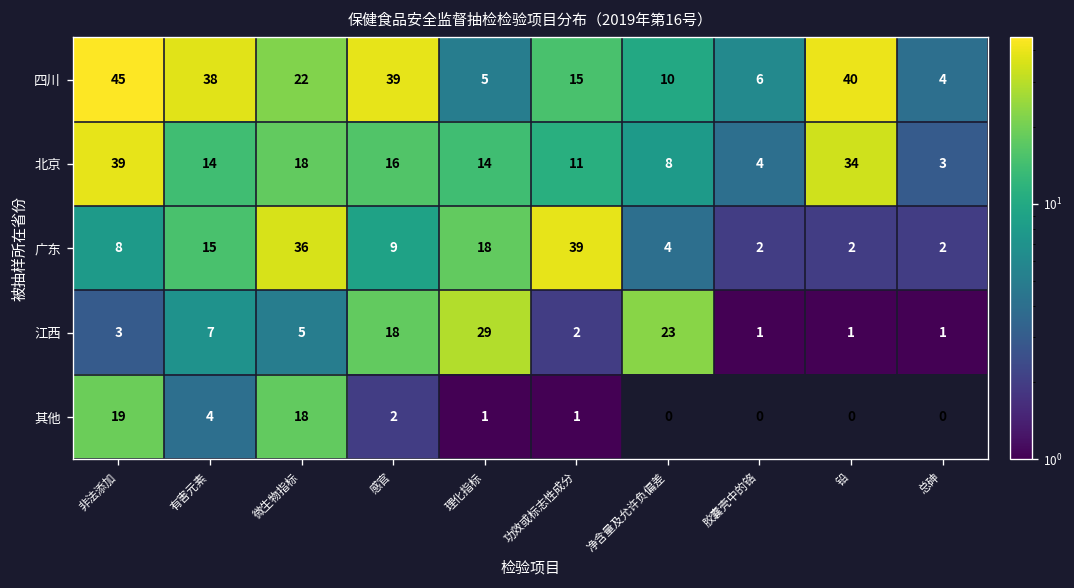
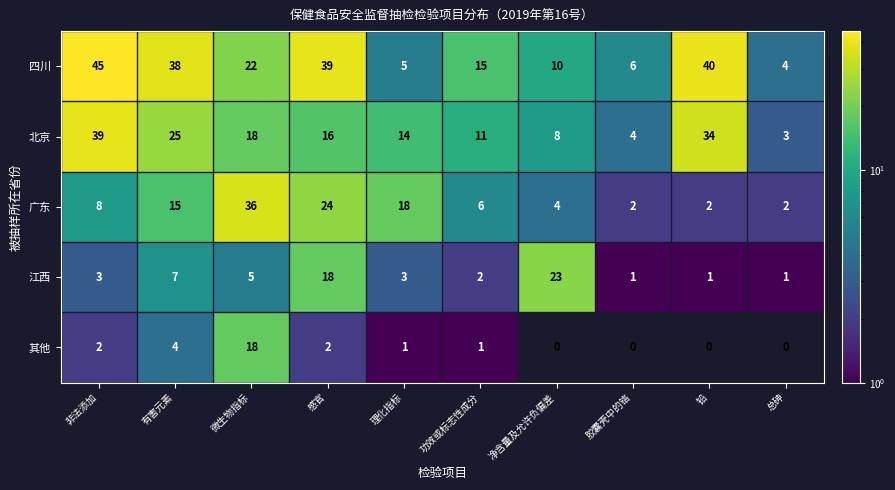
北京, 有害元素: 14 -> 25
广东, 感官: 9 -> 24
广东, 功效或标志性成分: 39 -> 6
江西, 理化指标: 29 -> 3
其他, 非法添加: 19 -> 2
